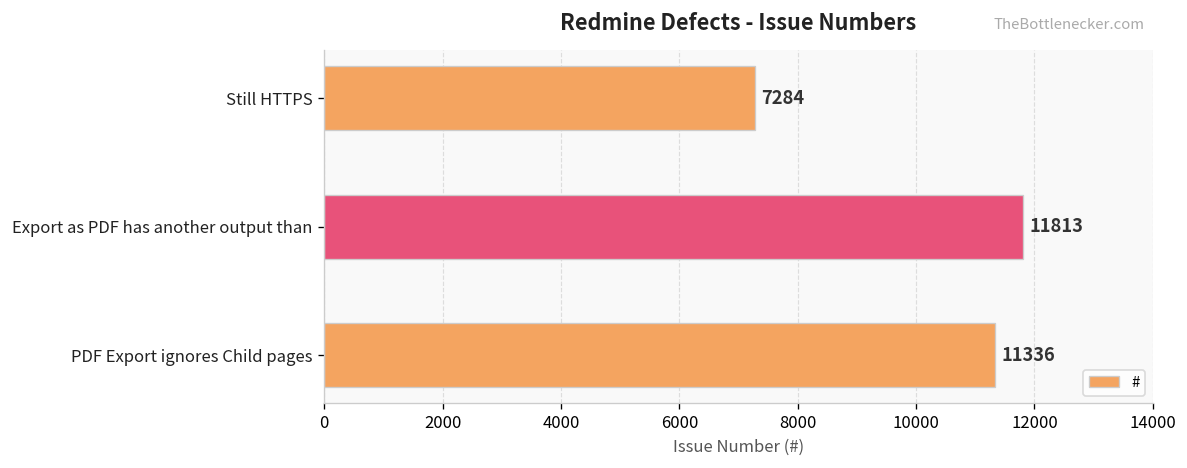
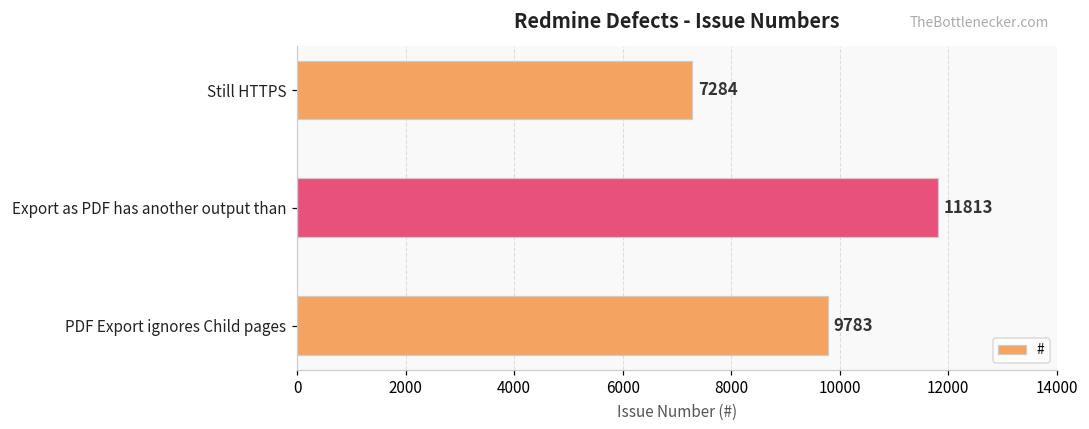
PDF Export ignores Child pages: 11336 -> 9783
